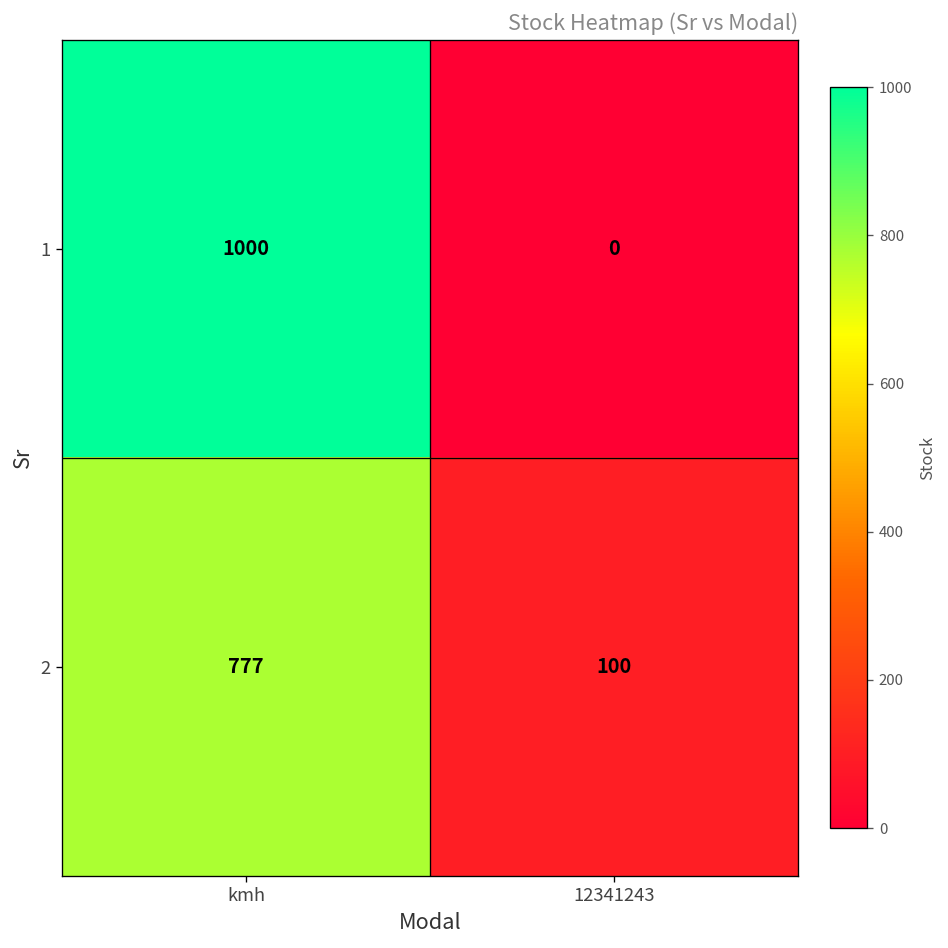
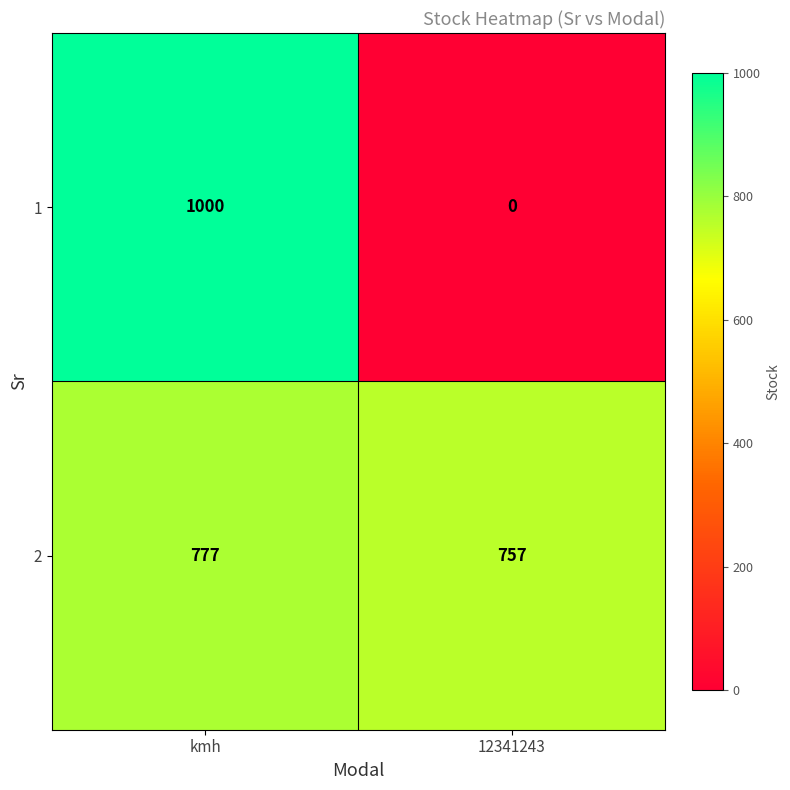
2, 12341243: 100 -> 757
